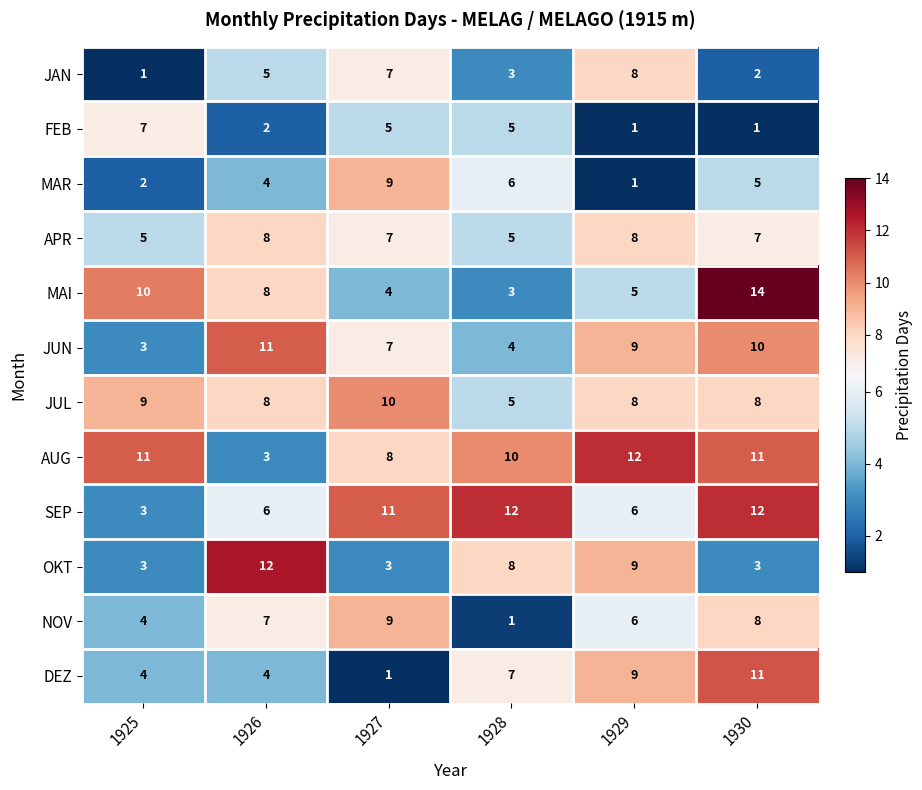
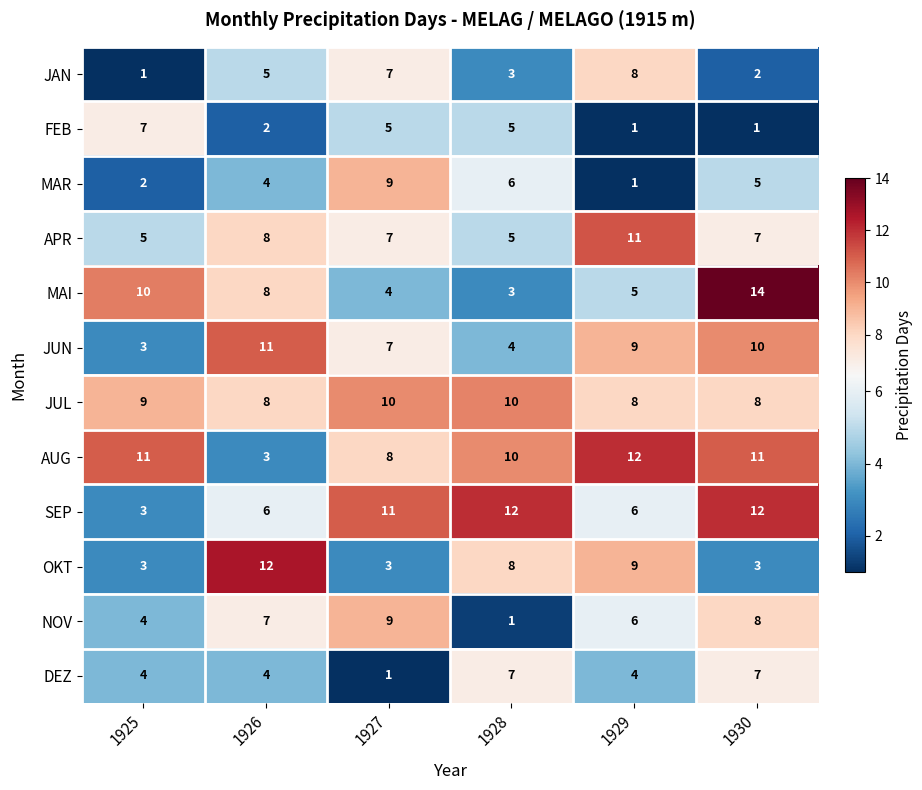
APR, 1929: 8 -> 11
JUL, 1928: 5 -> 10
DEZ, 1929: 9 -> 4
DEZ, 1930: 11 -> 7
